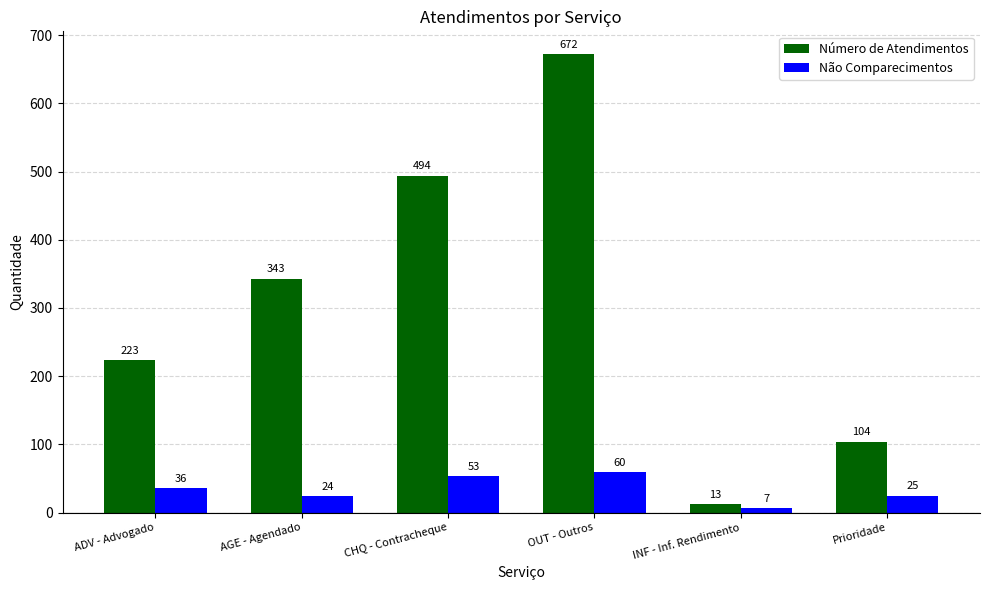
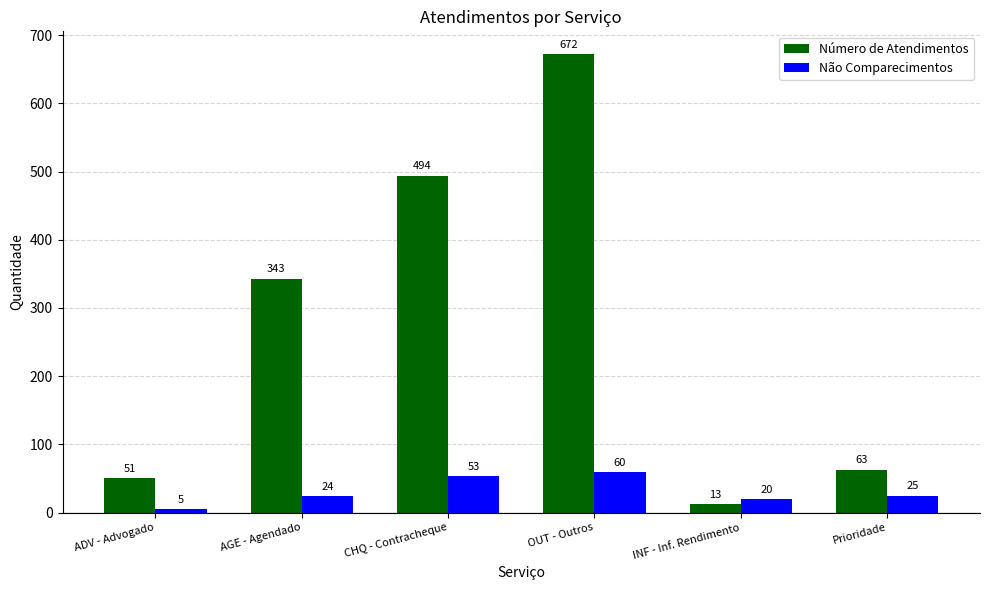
Número de Atendimentos, ADV - Advogado: 223 -> 51
Não Comparecimentos, ADV - Advogado: 36 -> 5
Não Comparecimentos, INF - Inf. Rendimento: 7 -> 20
Número de Atendimentos, Prioridade: 104 -> 63
